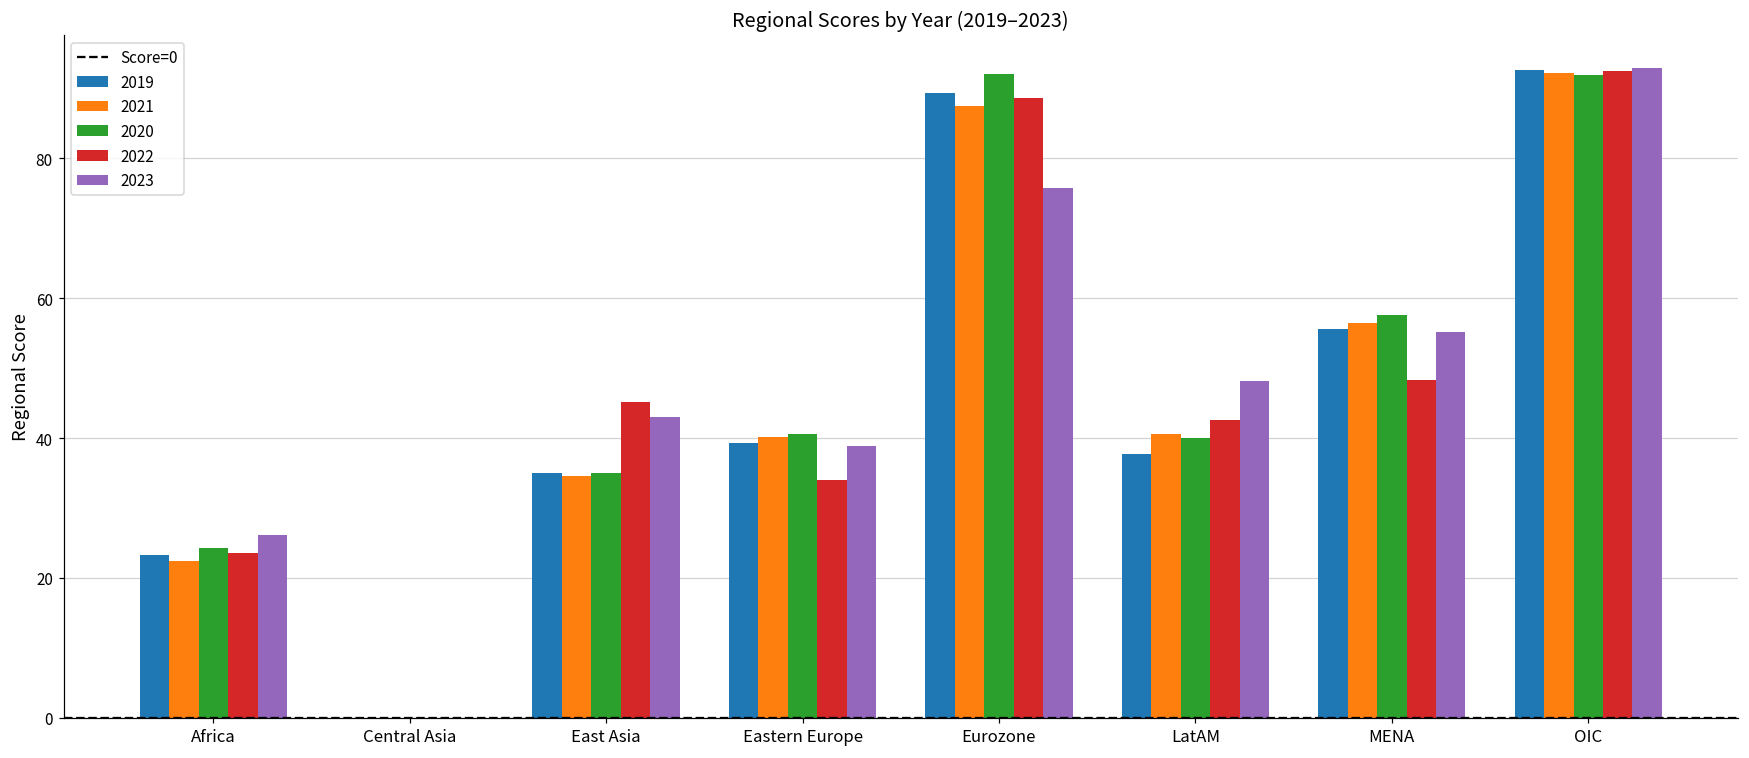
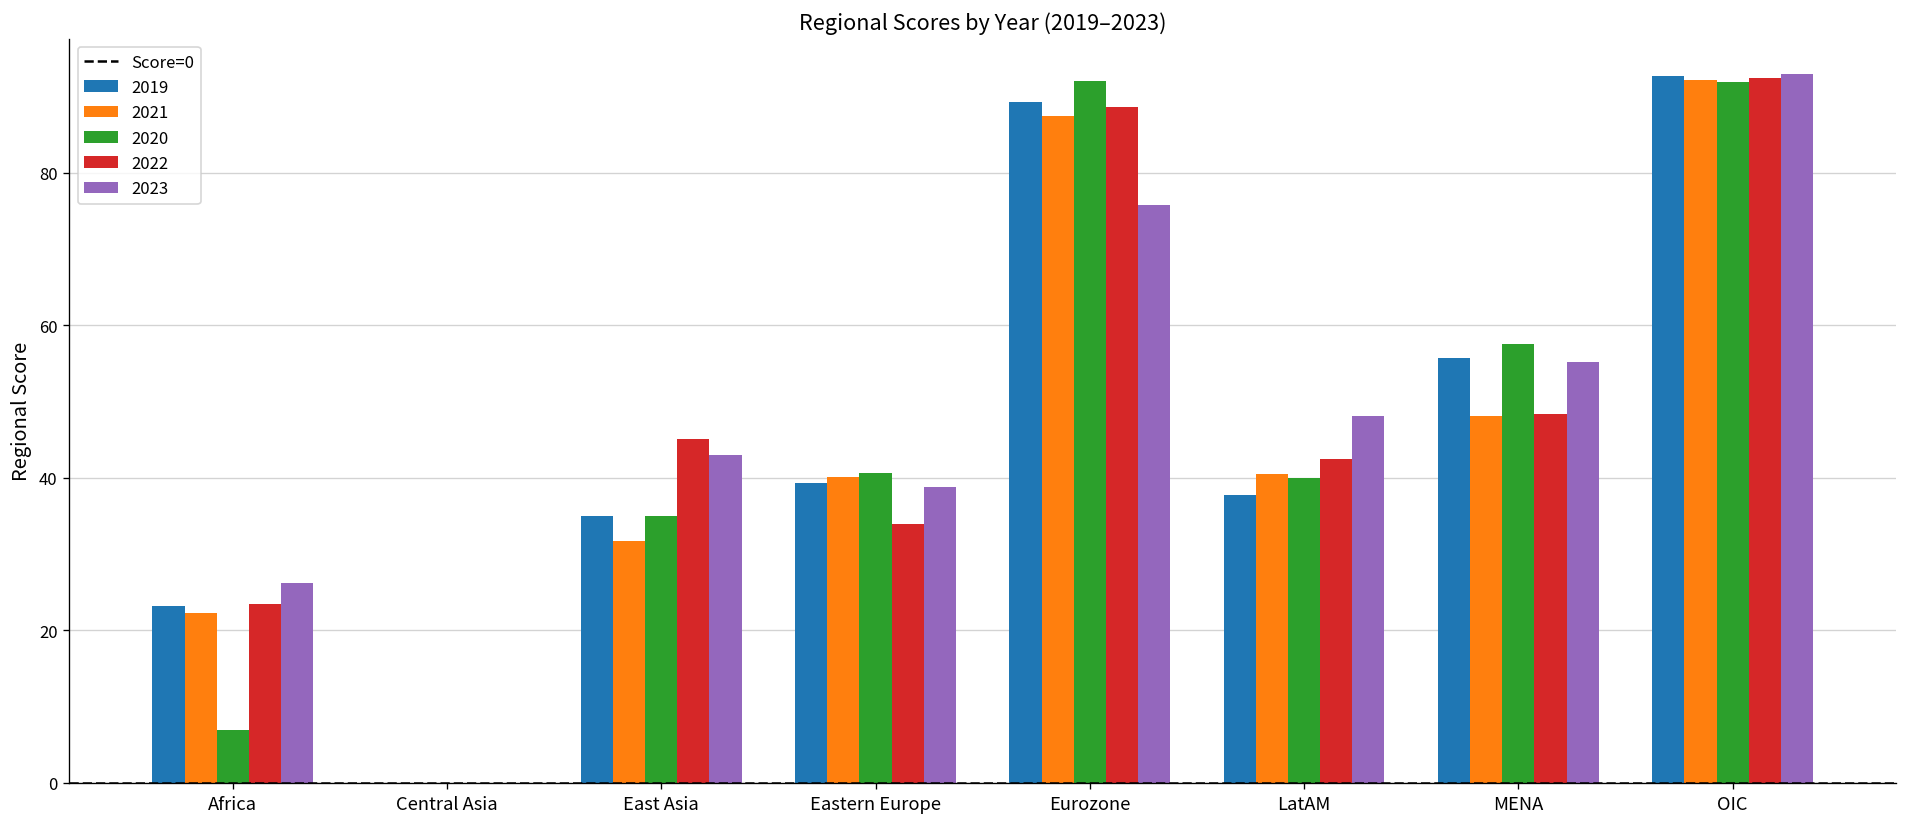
2020, Africa: 24 -> 7
2021, East Asia: 35 -> 32
2021, MENA: 56 -> 48
